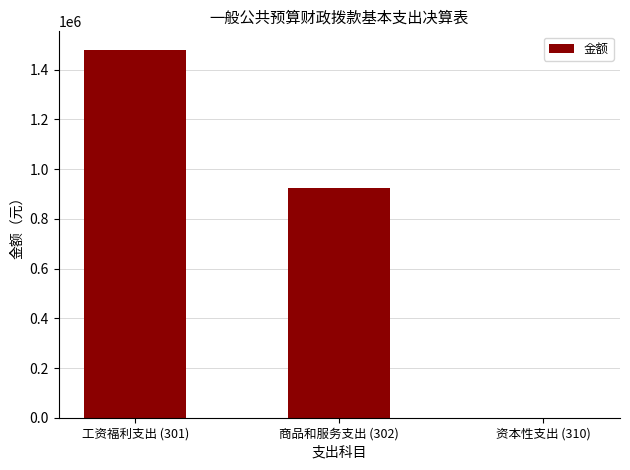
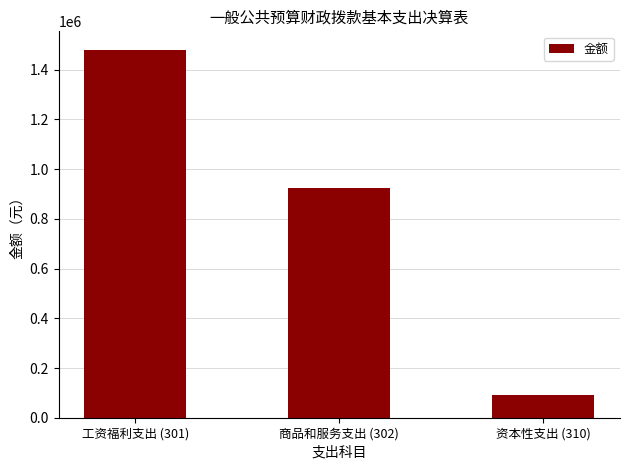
资本性支出 (310): 0 -> 90000
